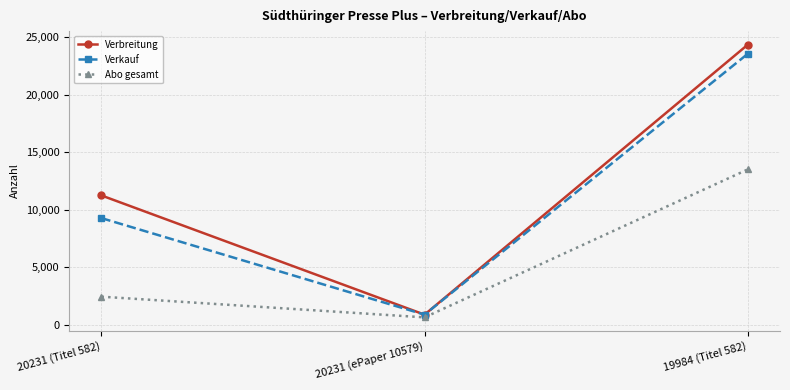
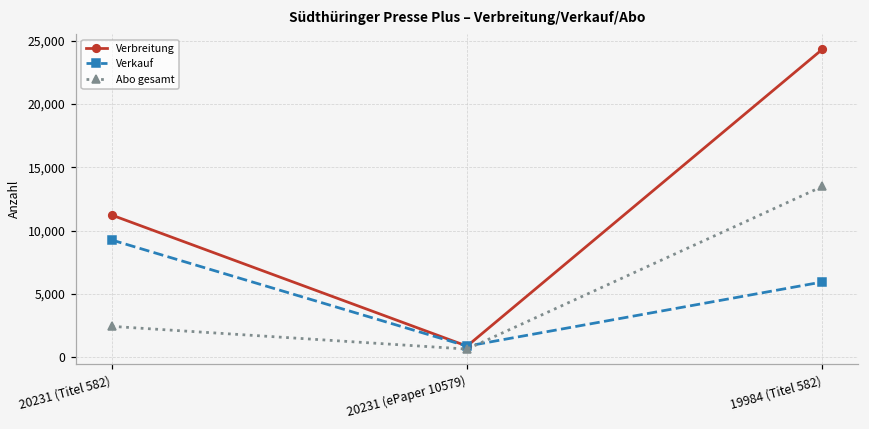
Verkauf, 19984 (Titel 582): 23,500 -> 5,900
